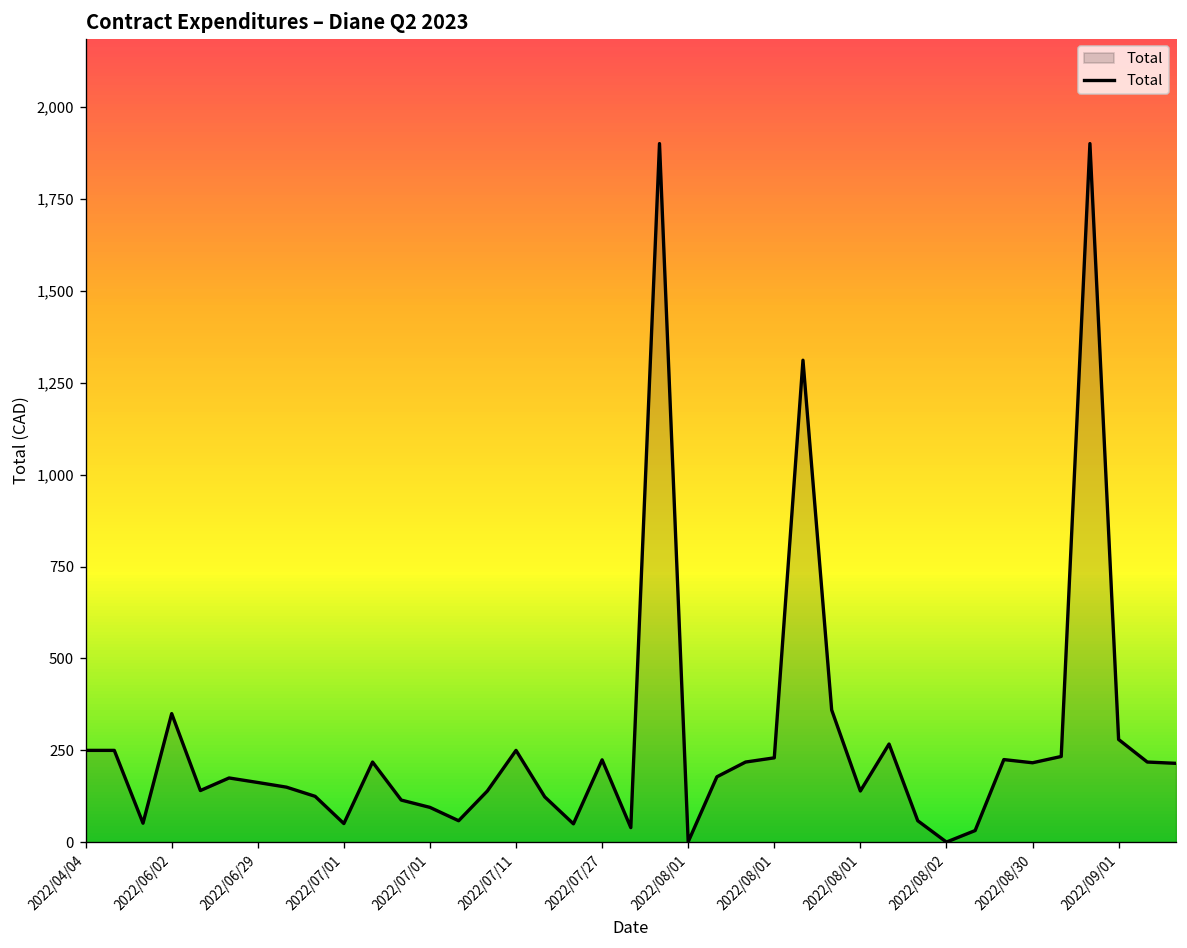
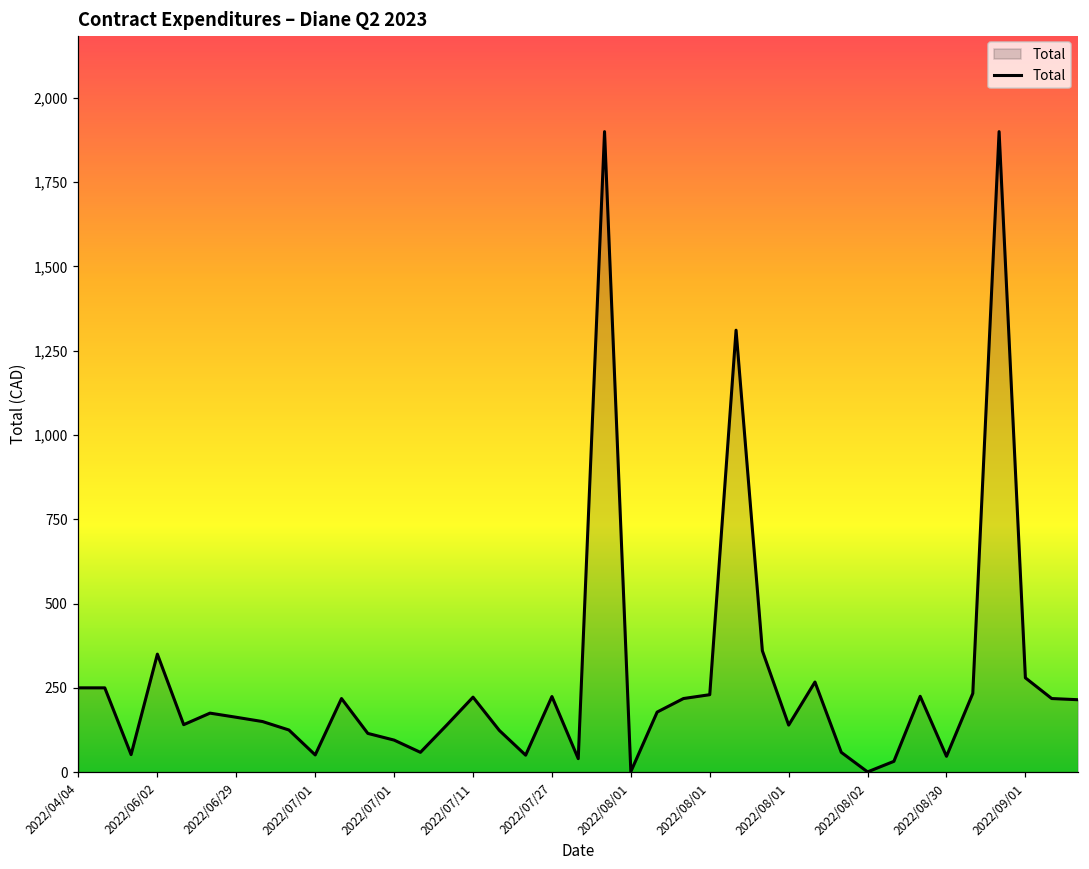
2022/07/11: 250 -> 220
2022/08/30: 220 -> 50
